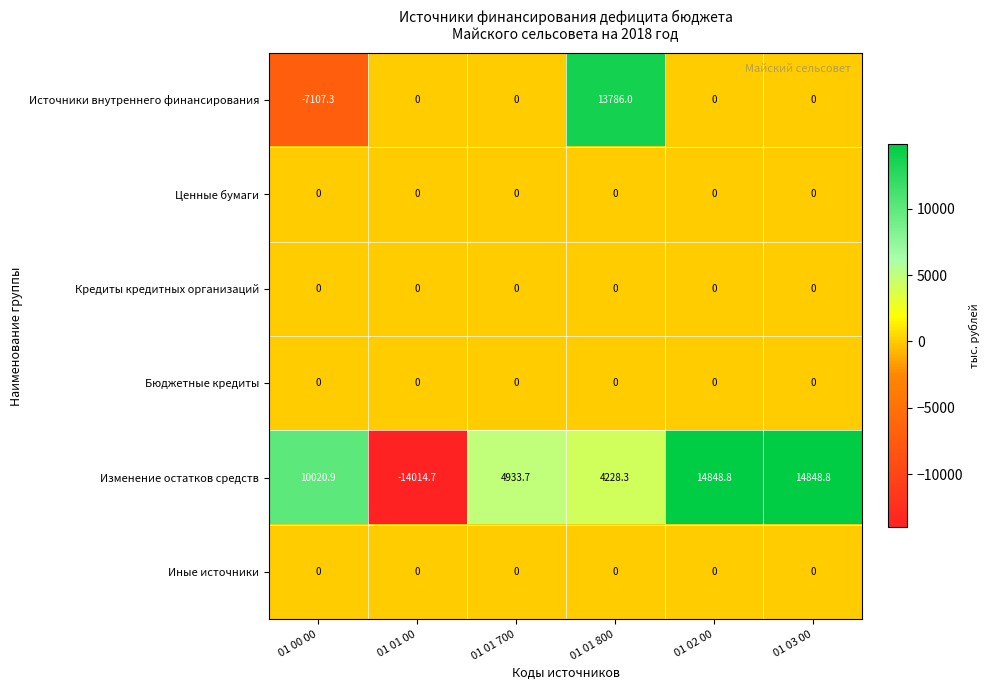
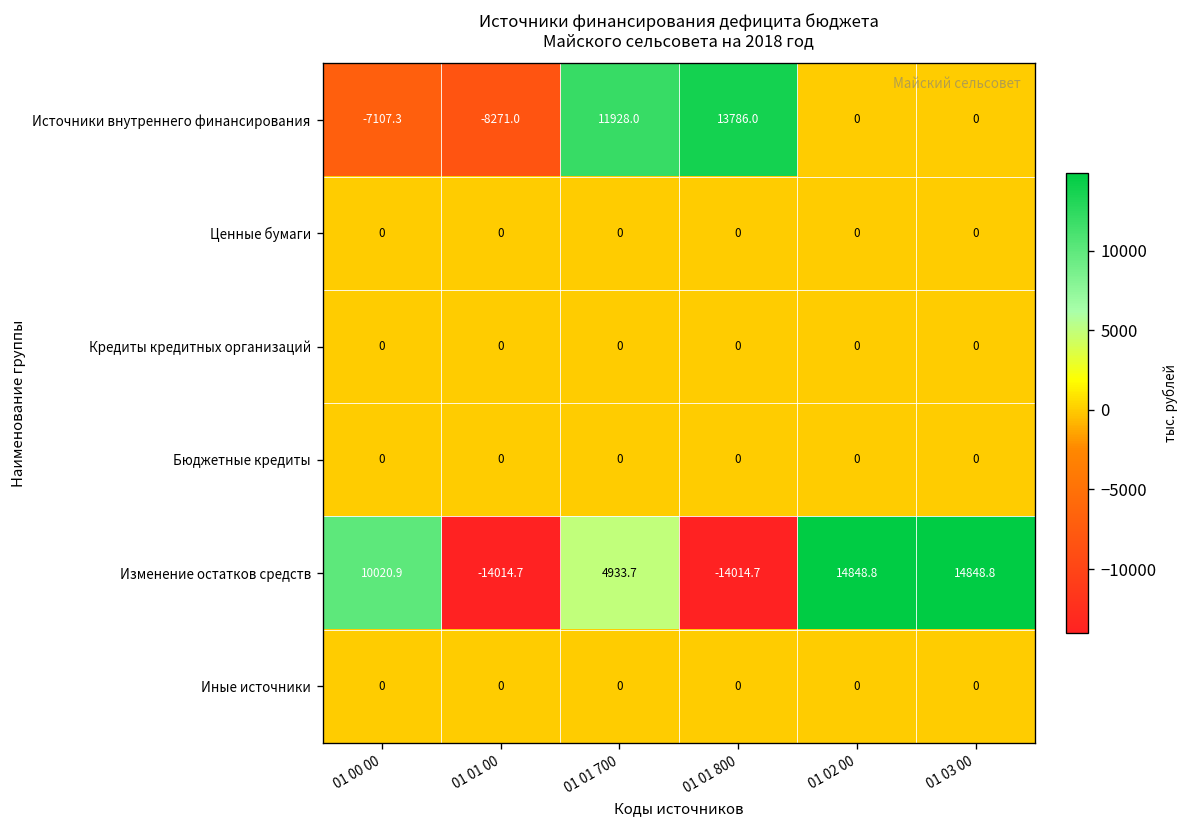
Источники внутреннего финансирования, 01 01 00: 0 -> -8271.0
Источники внутреннего финансирования, 01 01 700: 0 -> 11928.0
Изменение остатков средств, 01 01 800: 4228.3 -> -14014.7
